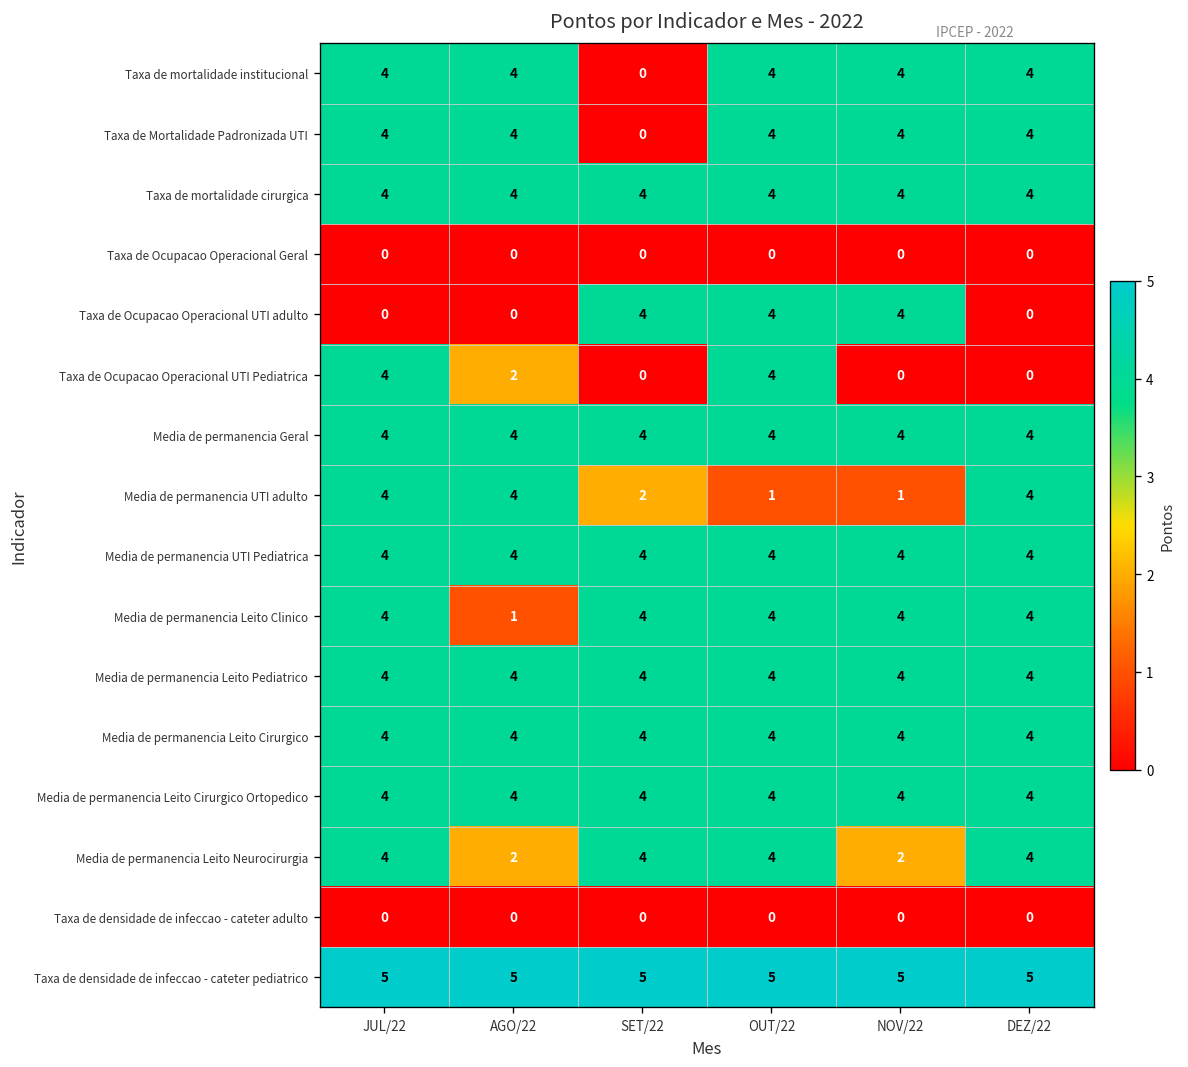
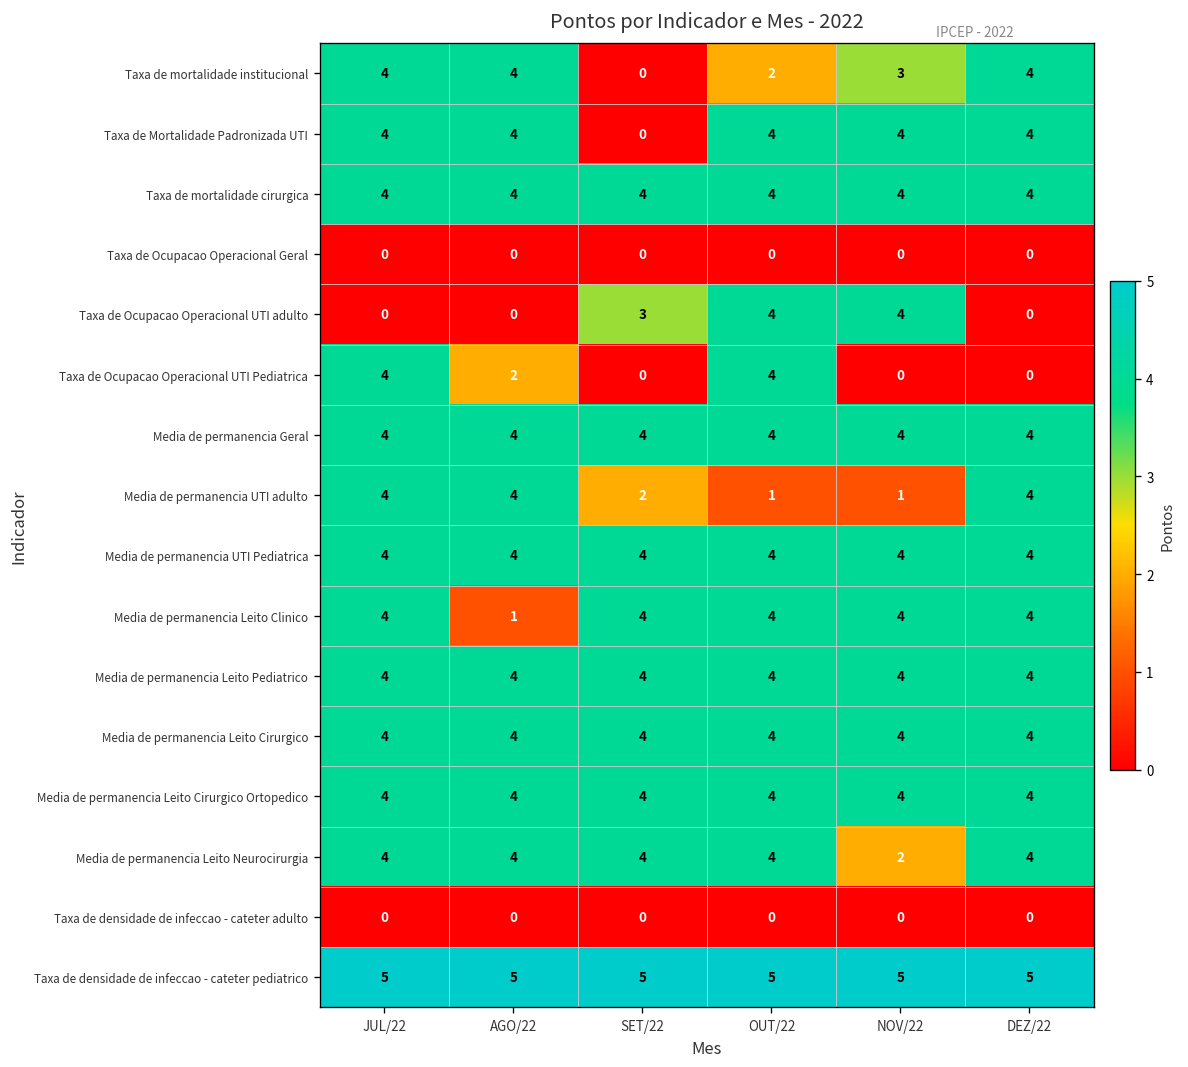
Taxa de mortalidade institucional, OUT/22: 4 -> 2
Taxa de mortalidade institucional, NOV/22: 4 -> 3
Taxa de Ocupacao Operacional UTI adulto, SET/22: 4 -> 3
Media de permanencia Leito Neurocirurgia, AGO/22: 2 -> 4
